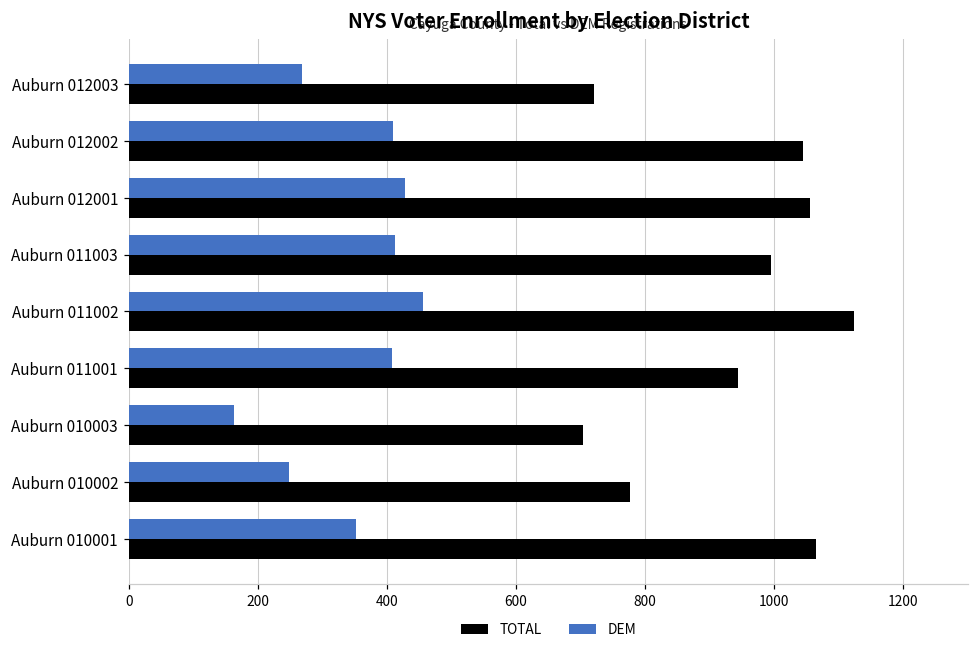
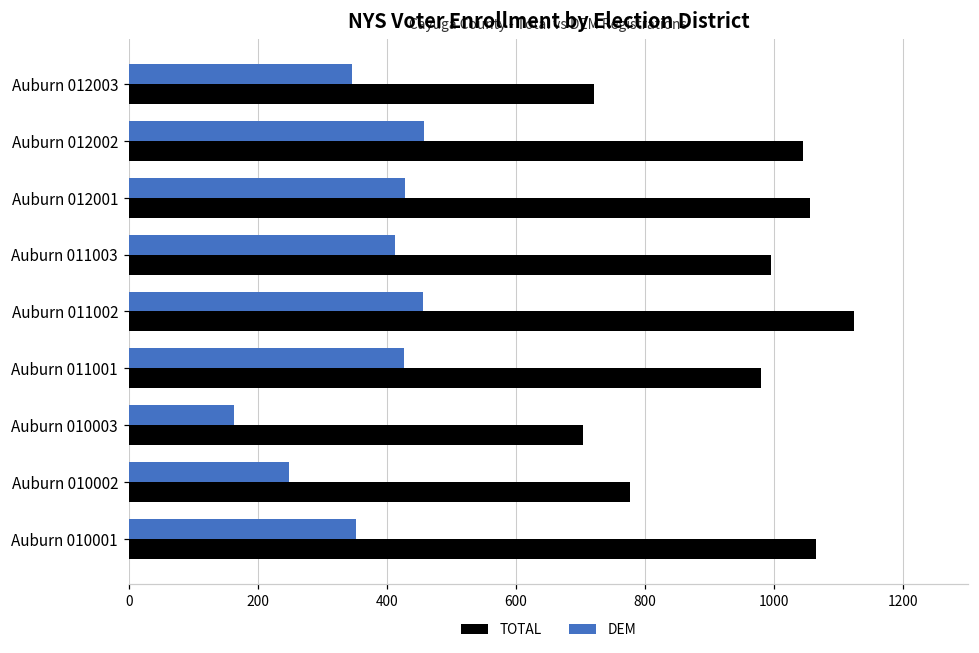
DEM, Auburn 012003: 270 -> 350
DEM, Auburn 012002: 410 -> 460
DEM, Auburn 011001: 410 -> 430
TOTAL, Auburn 011001: 940 -> 980
